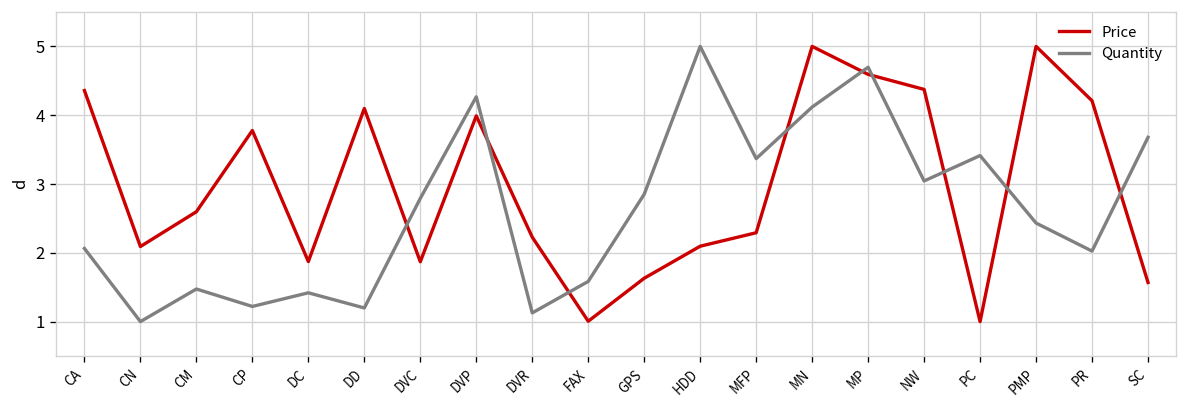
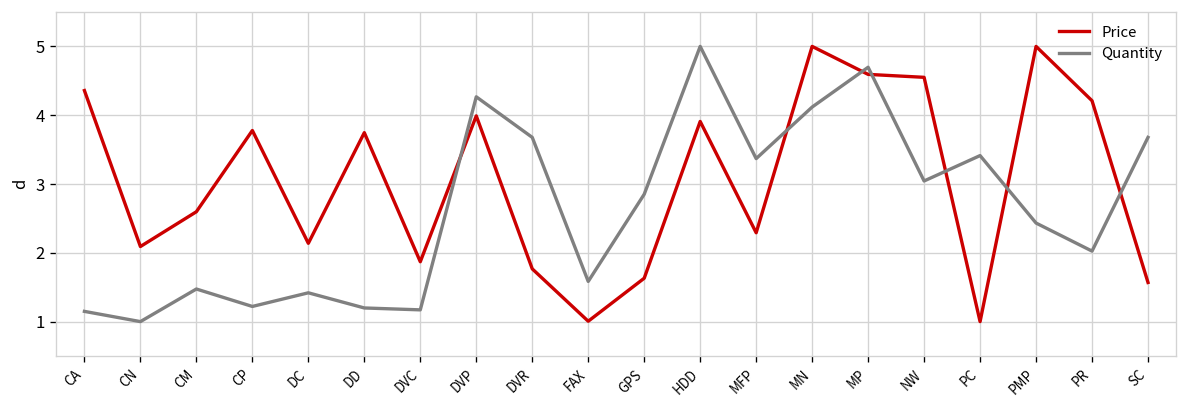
Quantity, CA: 2.1 -> 1.1
Price, DC: 1.9 -> 2.1
Price, DD: 4.1 -> 3.7
Quantity, DVC: 2.8 -> 1.2
Price, DVR: 2.2 -> 1.8
Quantity, DVR: 1.1 -> 3.7
Price, HDD: 2.1 -> 3.9
Price, NW: 4.4 -> 4.6
